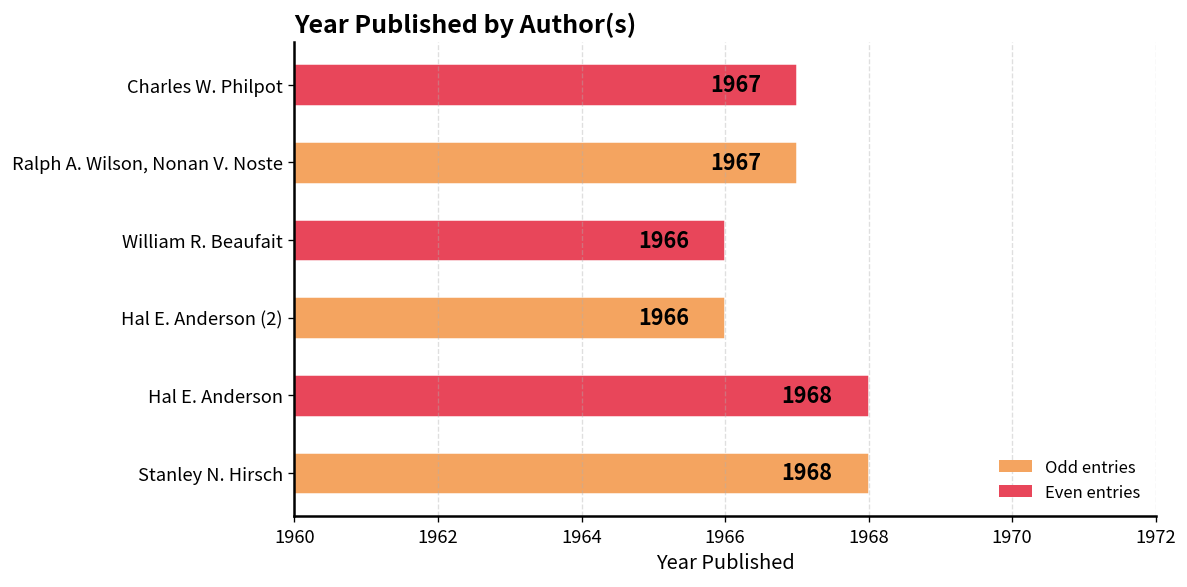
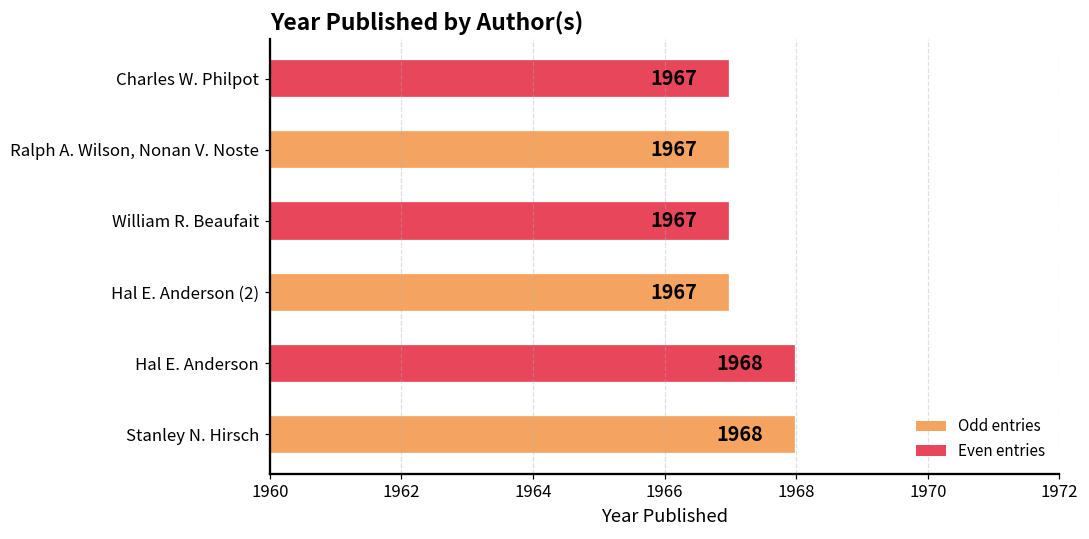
William R. Beaufait: 1966 -> 1967
Hal E. Anderson (2): 1966 -> 1967
